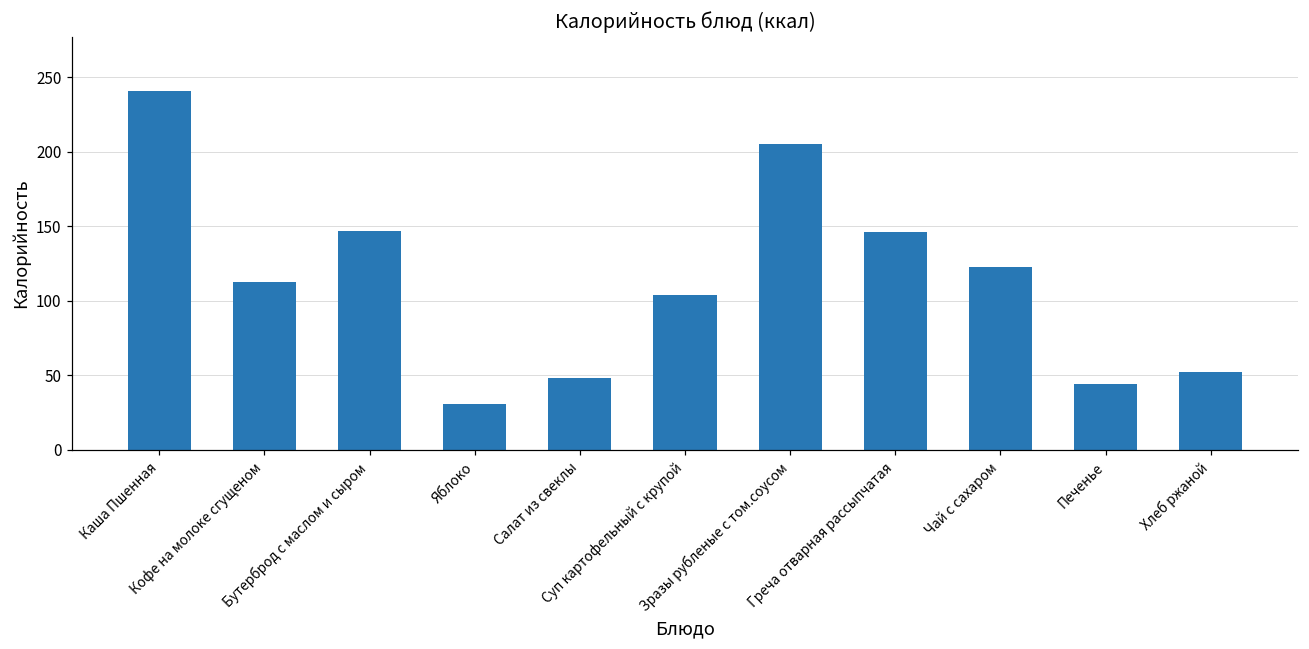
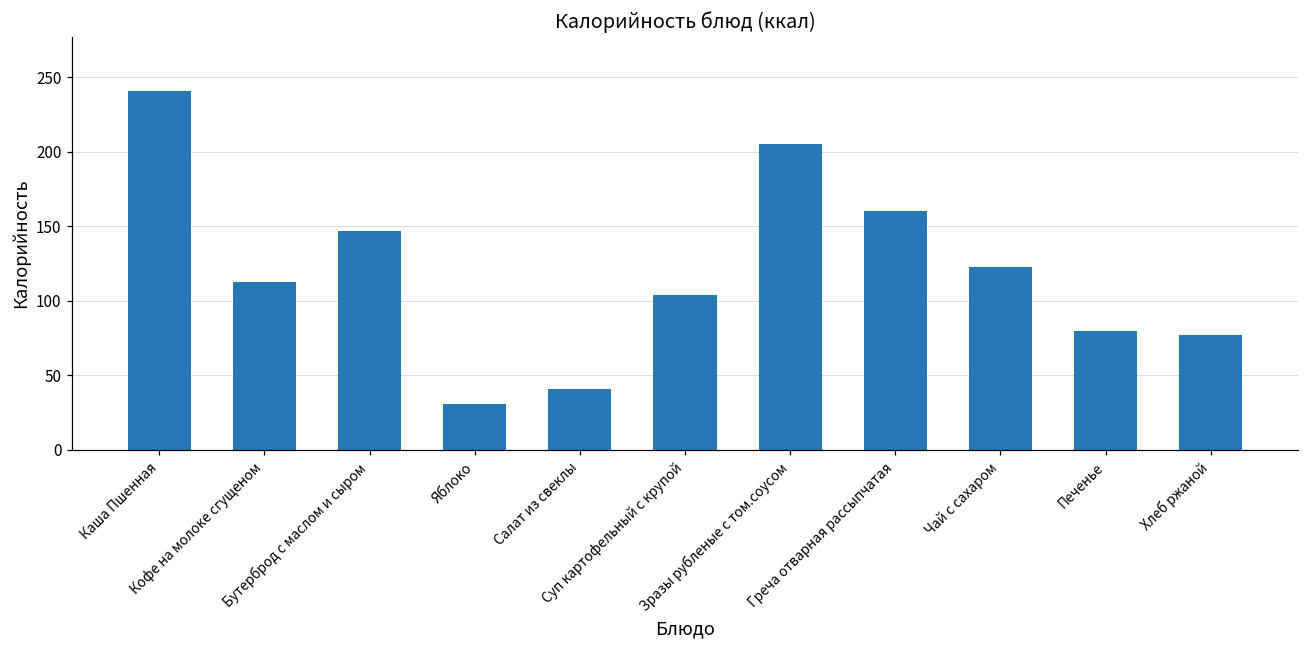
Салат из свеклы: 48 -> 41
Греча отварная рассыпчатая: 146 -> 160
Печенье: 44 -> 80
Хлеб ржаной: 52 -> 77
